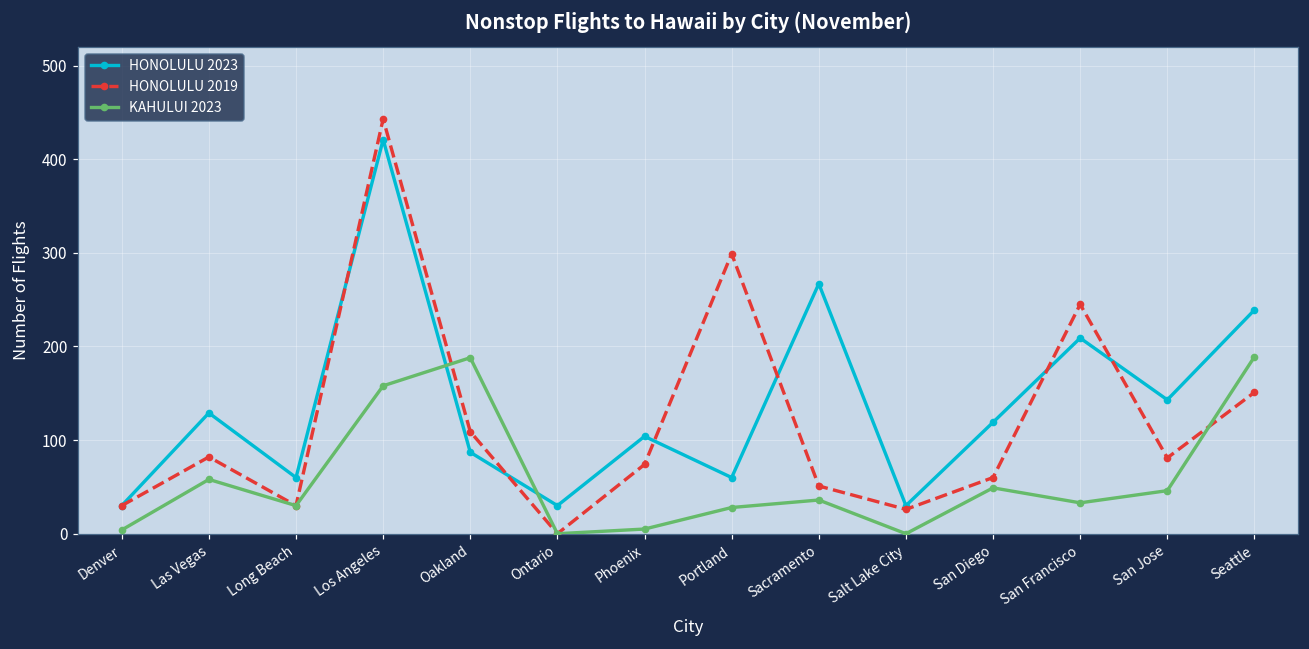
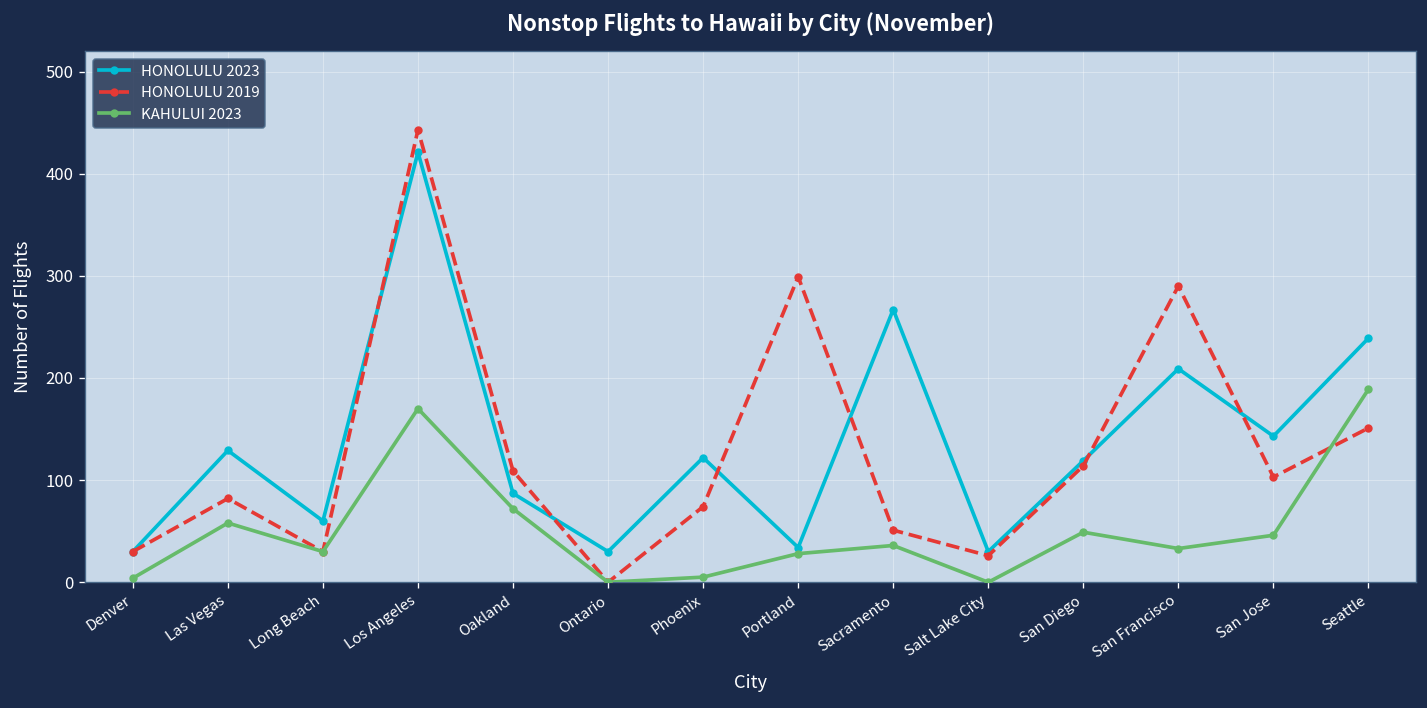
KAHULUI 2023, Los Angeles: 160 -> 170
KAHULUI 2023, Oakland: 190 -> 70
HONOLULU 2023, Phoenix: 100 -> 120
HONOLULU 2023, Portland: 60 -> 30
HONOLULU 2019, San Diego: 60 -> 110
HONOLULU 2019, San Francisco: 250 -> 290
HONOLULU 2019, San Jose: 80 -> 100
